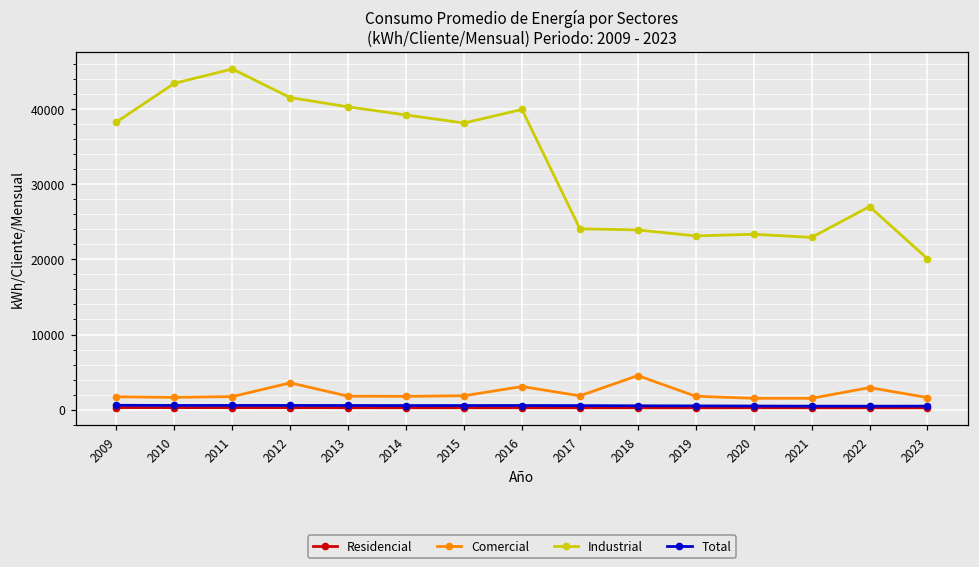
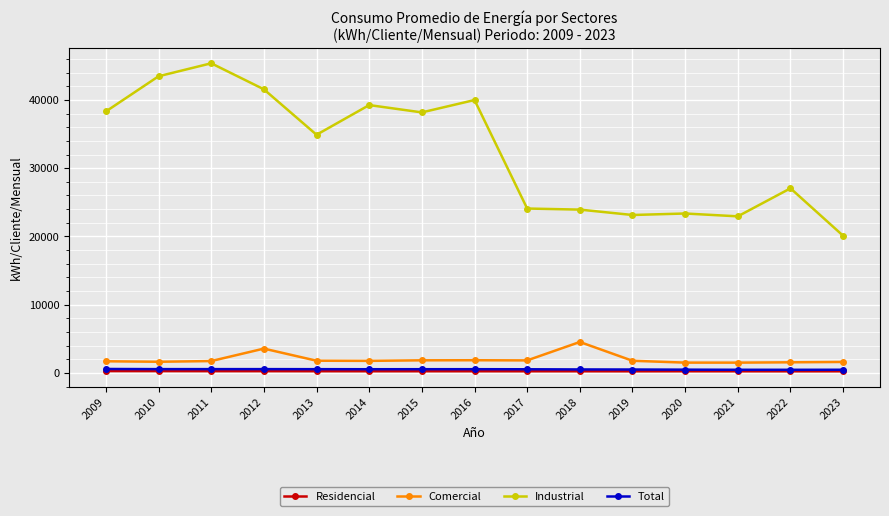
Industrial, 2013: 40000 -> 35000
Comercial, 2016: 3000 -> 2000
Comercial, 2022: 3000 -> 2000
